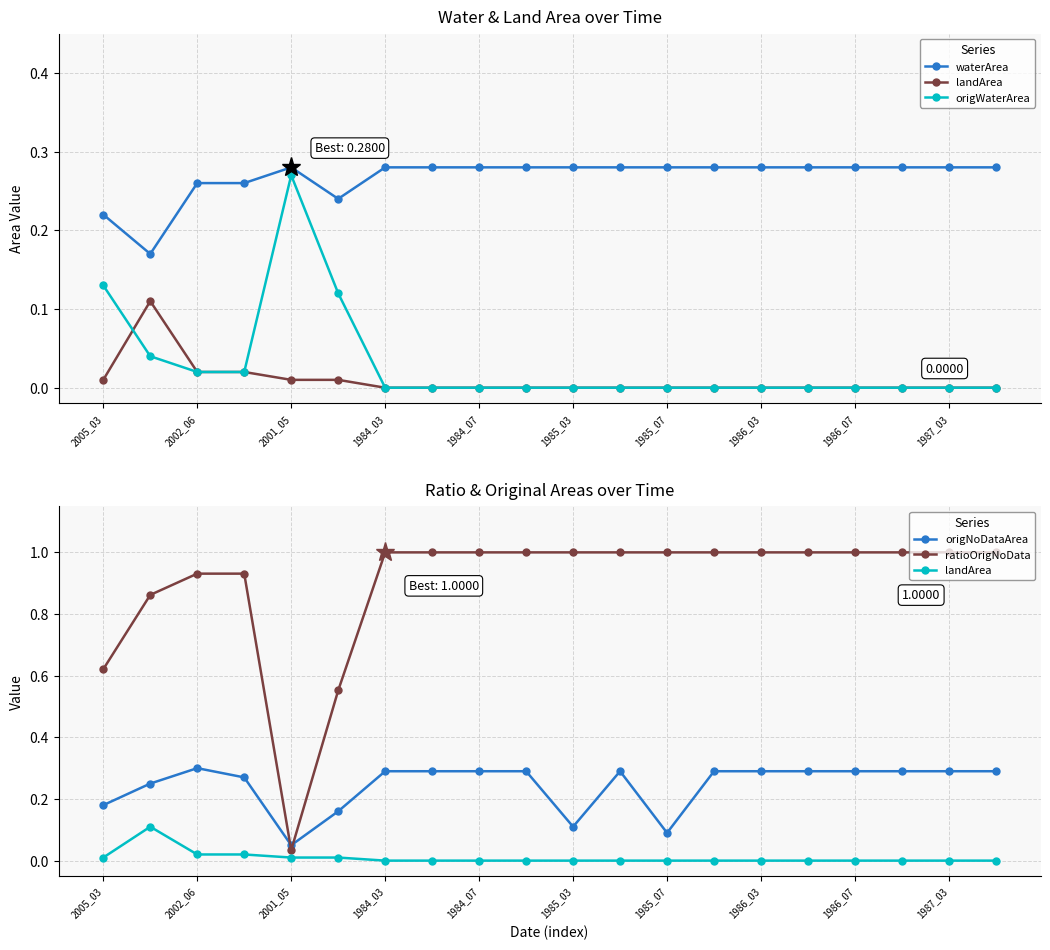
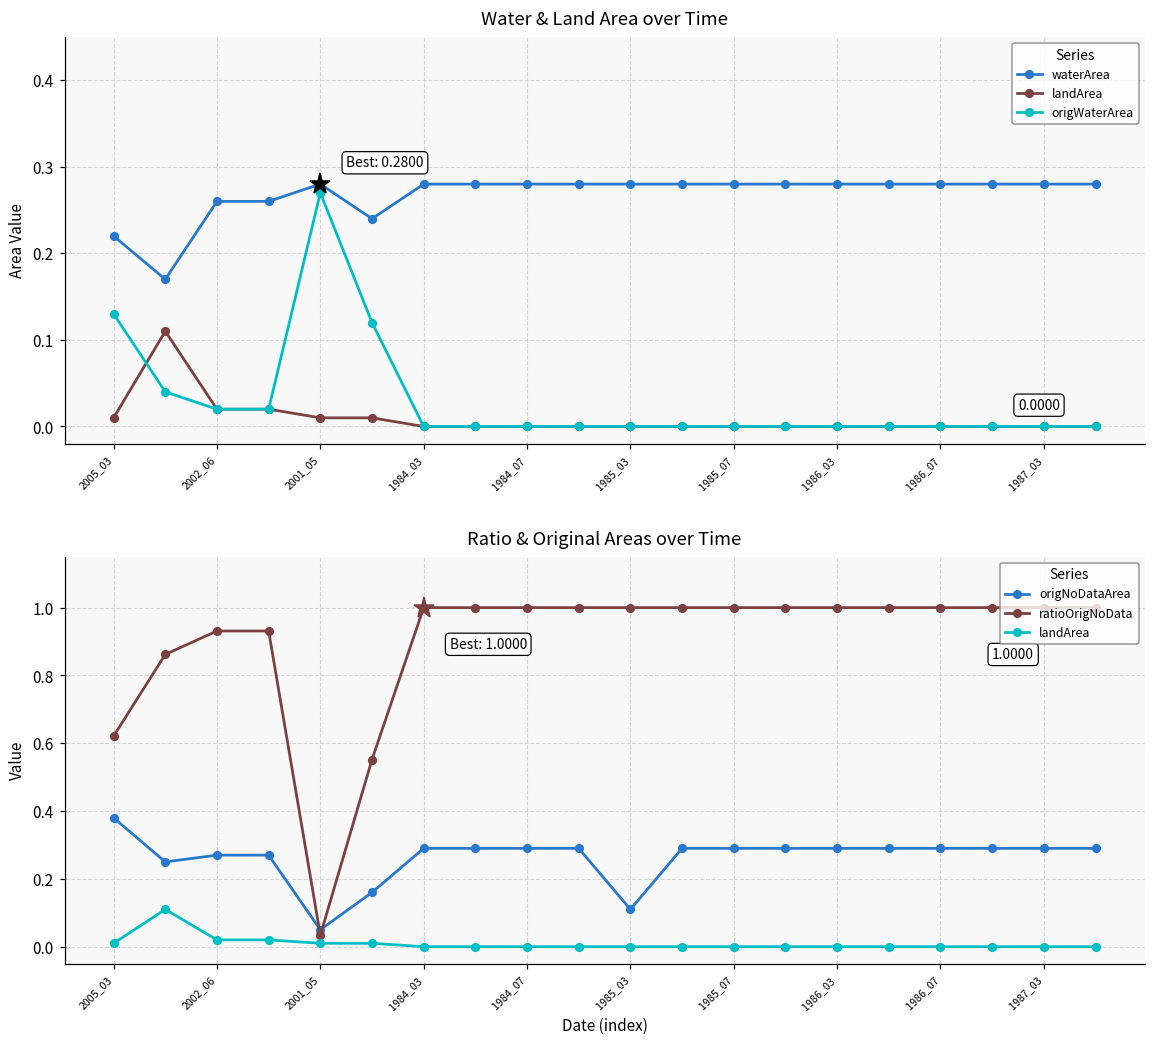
Ratio & Original Areas over Time, origNoDataArea, 2005_03: 0.18 -> 0.38
Ratio & Original Areas over Time, origNoDataArea, 2002_06: 0.30 -> 0.27
Ratio & Original Areas over Time, origNoDataArea, 1985_07: 0.09 -> 0.29
